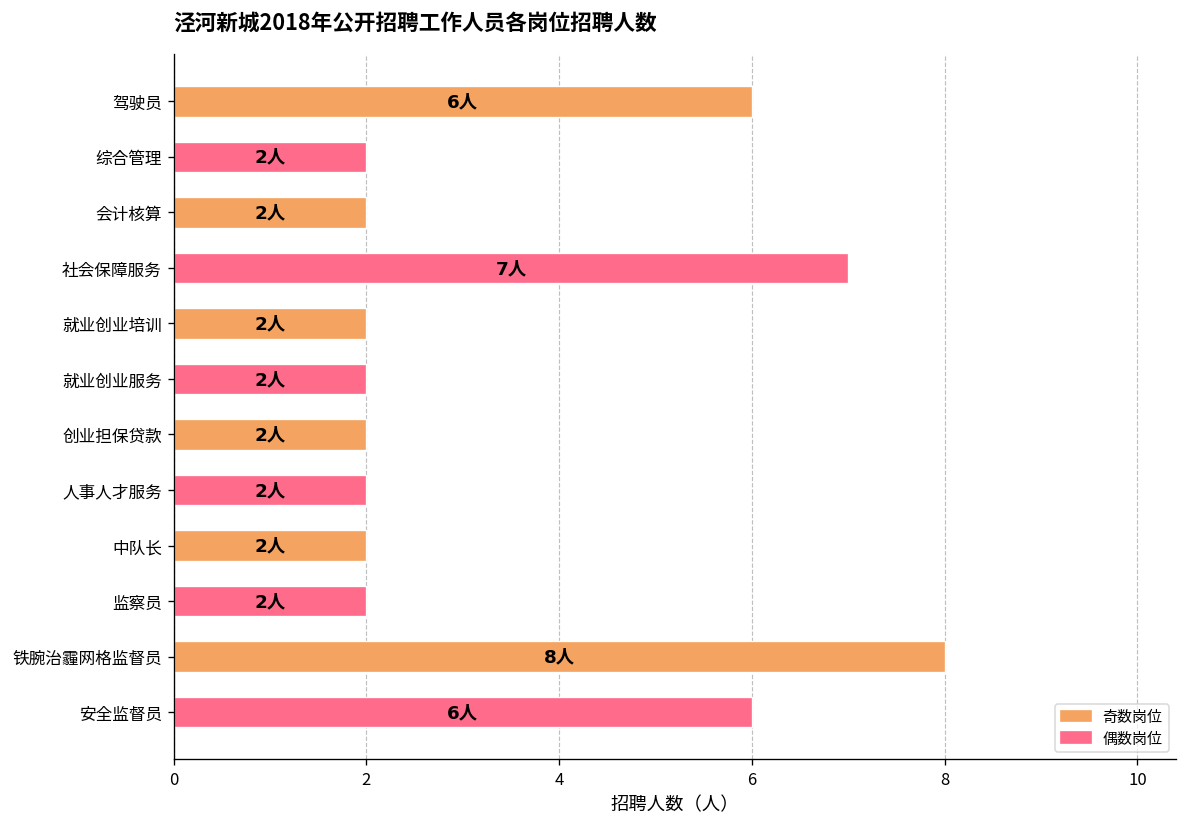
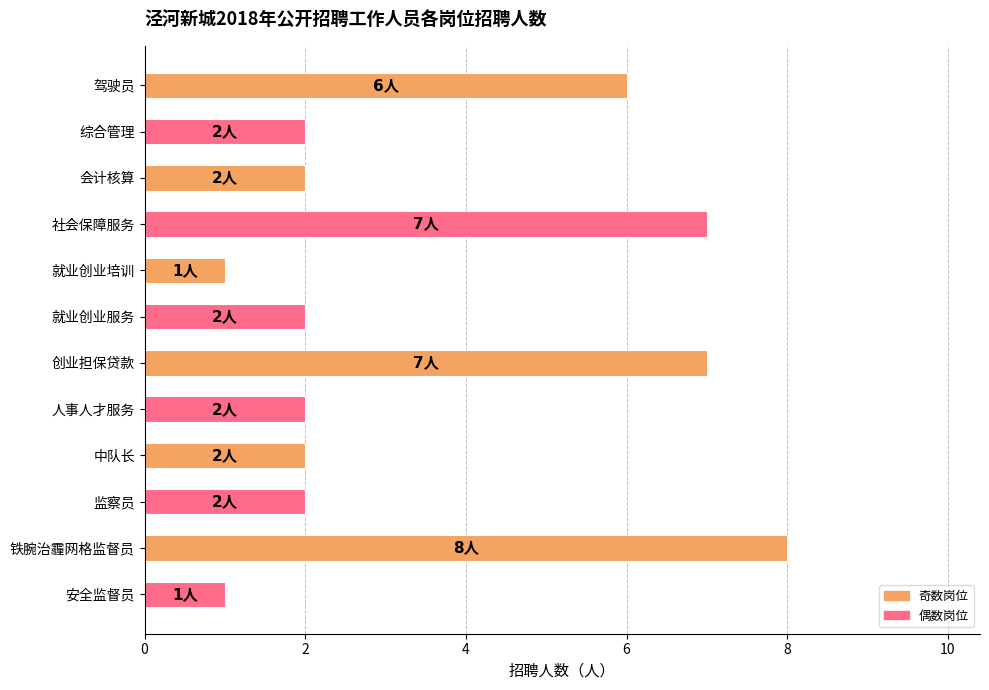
就业创业培训: 2人 -> 1人
创业担保贷款: 2人 -> 7人
安全监督员: 6人 -> 1人
